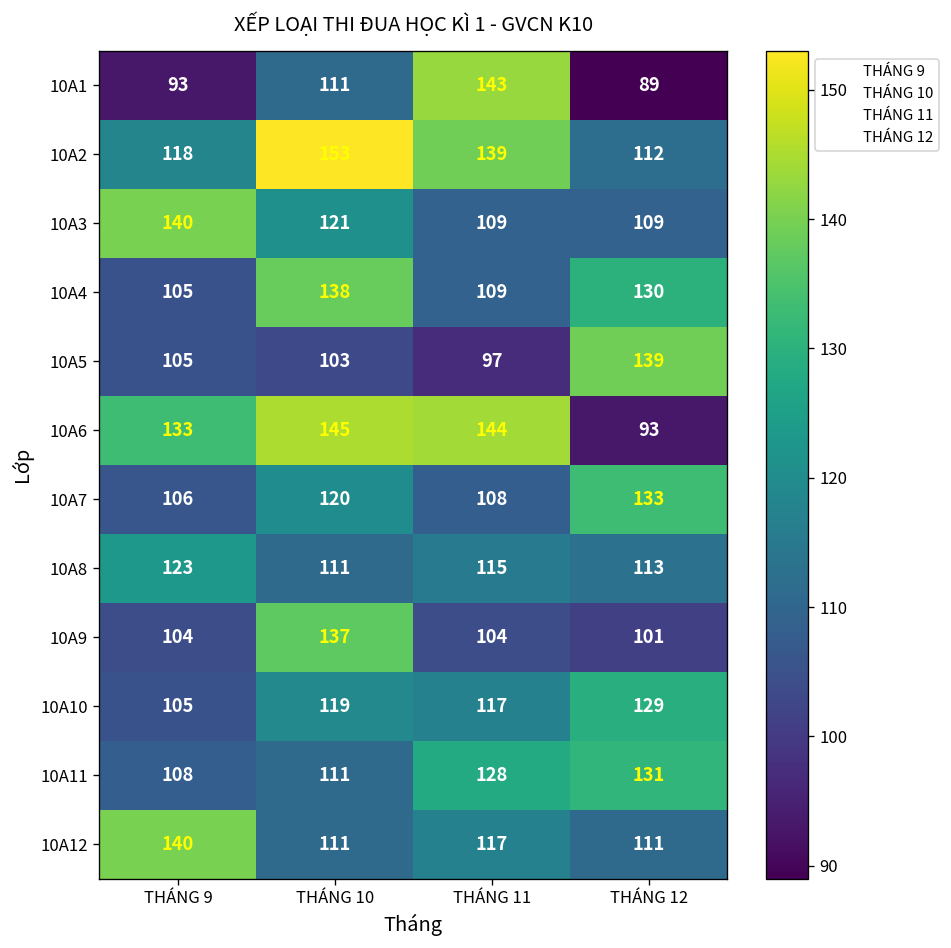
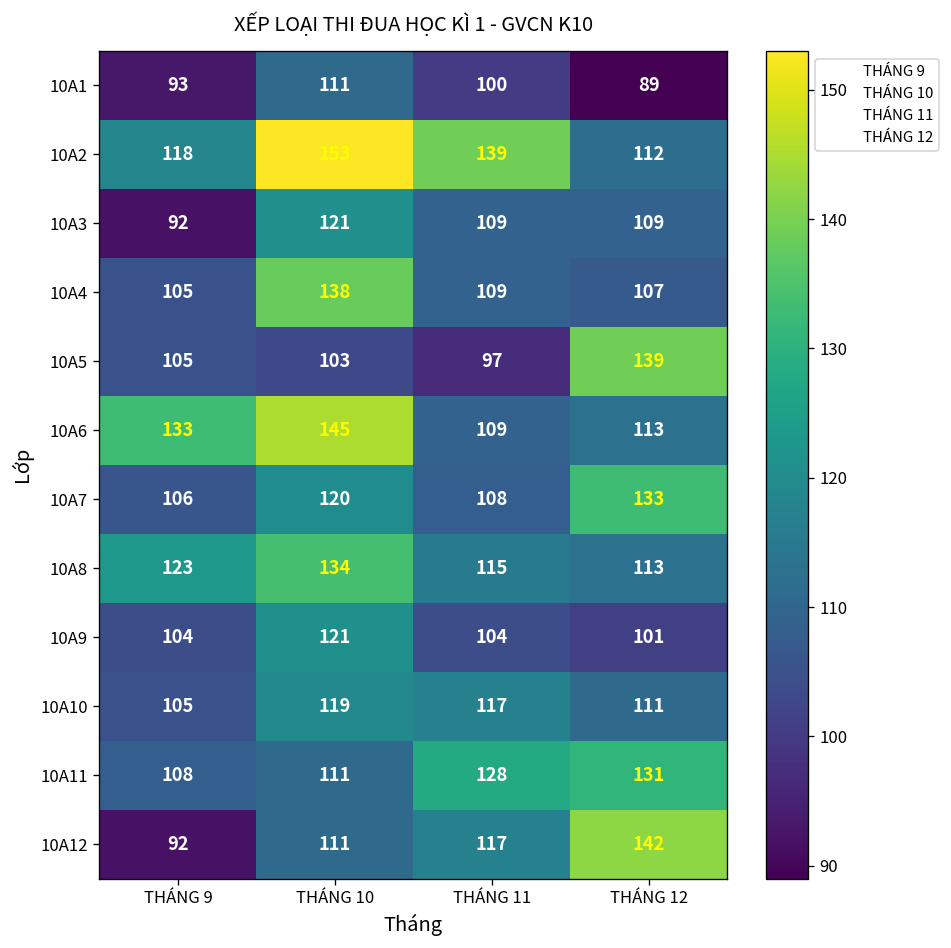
10A1, THÁNG 11: 143 -> 100
10A3, THÁNG 9: 140 -> 92
10A4, THÁNG 12: 130 -> 107
10A6, THÁNG 11: 144 -> 109
10A6, THÁNG 12: 93 -> 113
10A8, THÁNG 10: 111 -> 134
10A9, THÁNG 10: 137 -> 121
10A10, THÁNG 12: 129 -> 111
10A12, THÁNG 9: 140 -> 92
10A12, THÁNG 12: 111 -> 142
